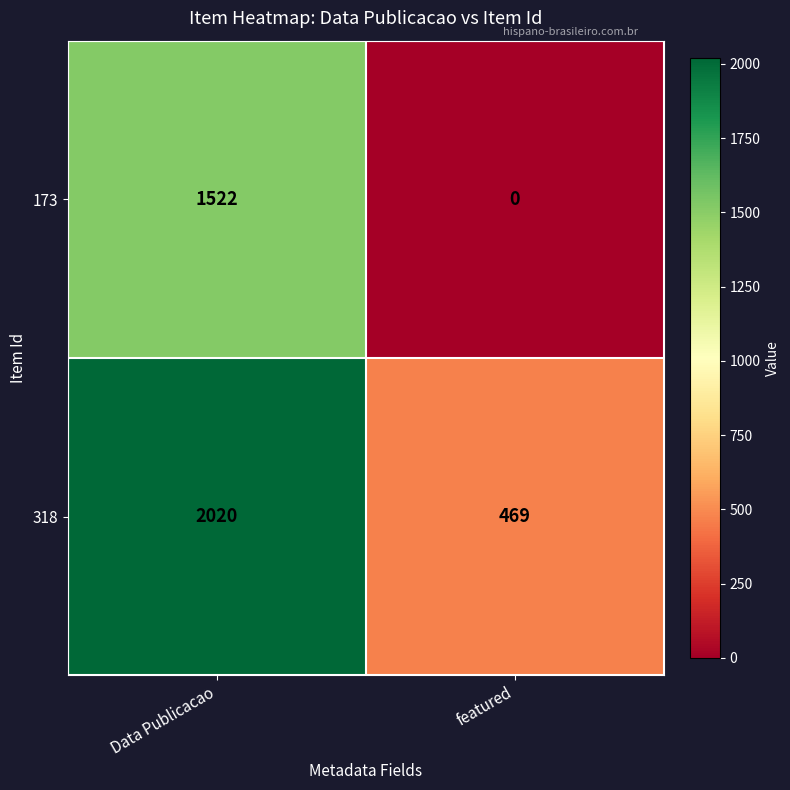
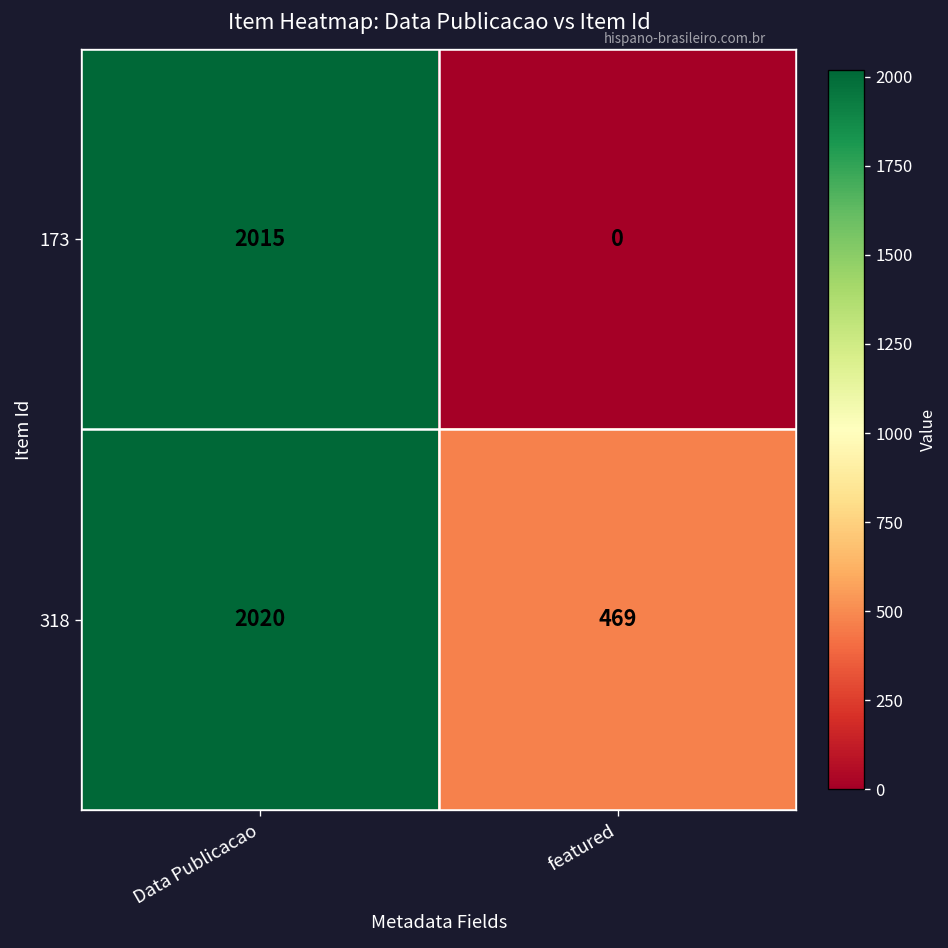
173, Data Publicacao: 1522 -> 2015
